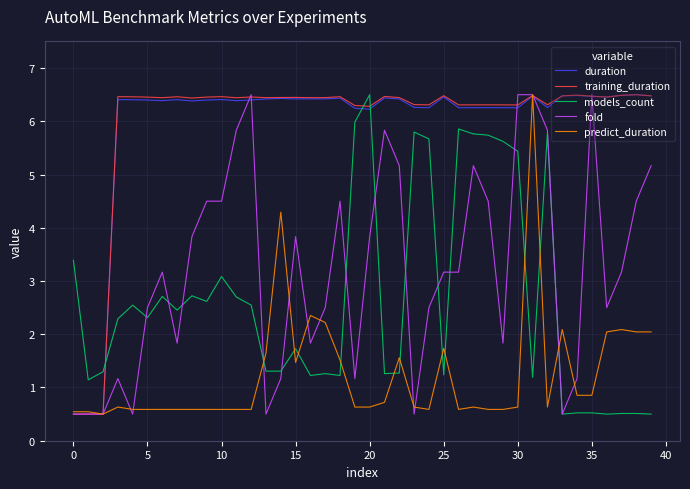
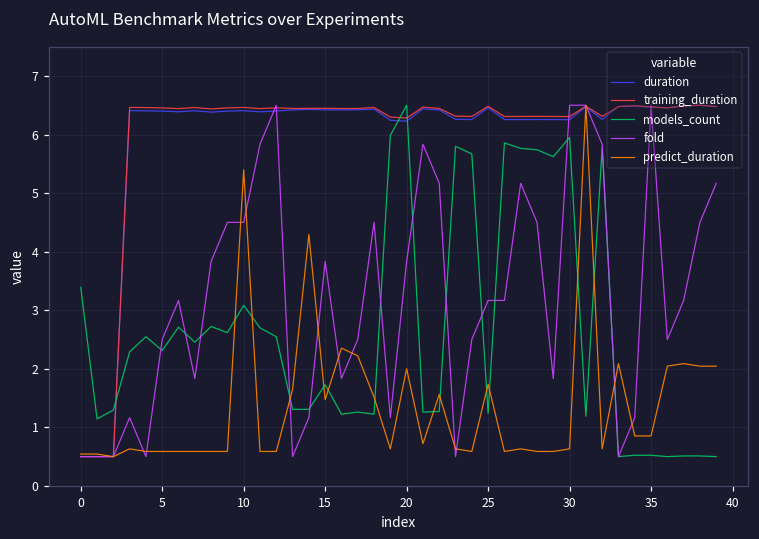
predict_duration, 10: 0.6 -> 5.4
predict_duration, 20: 0.6 -> 2.0
models_count, 30: 5.4 -> 6.0
